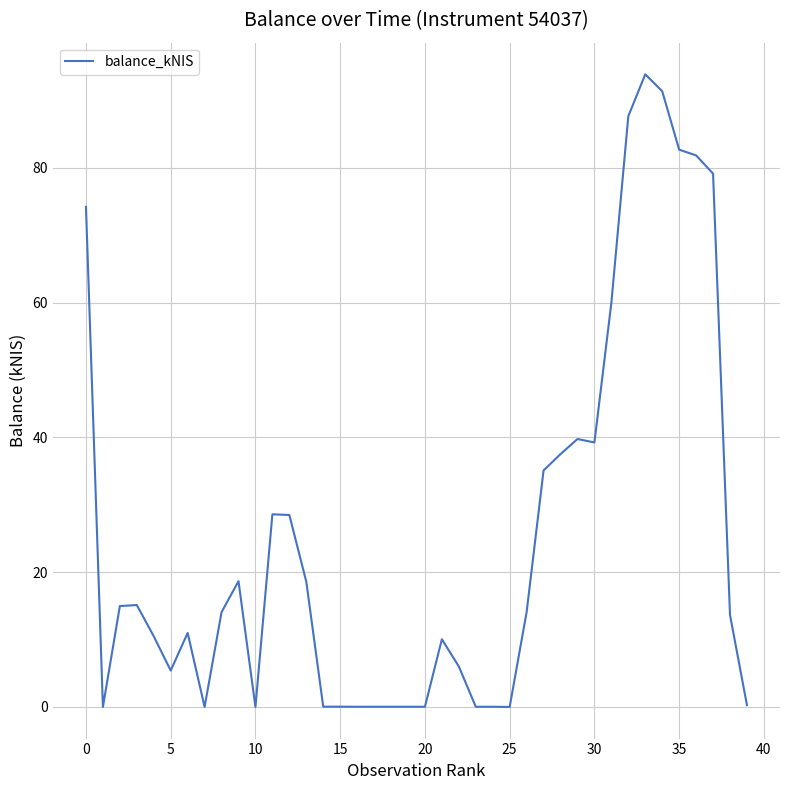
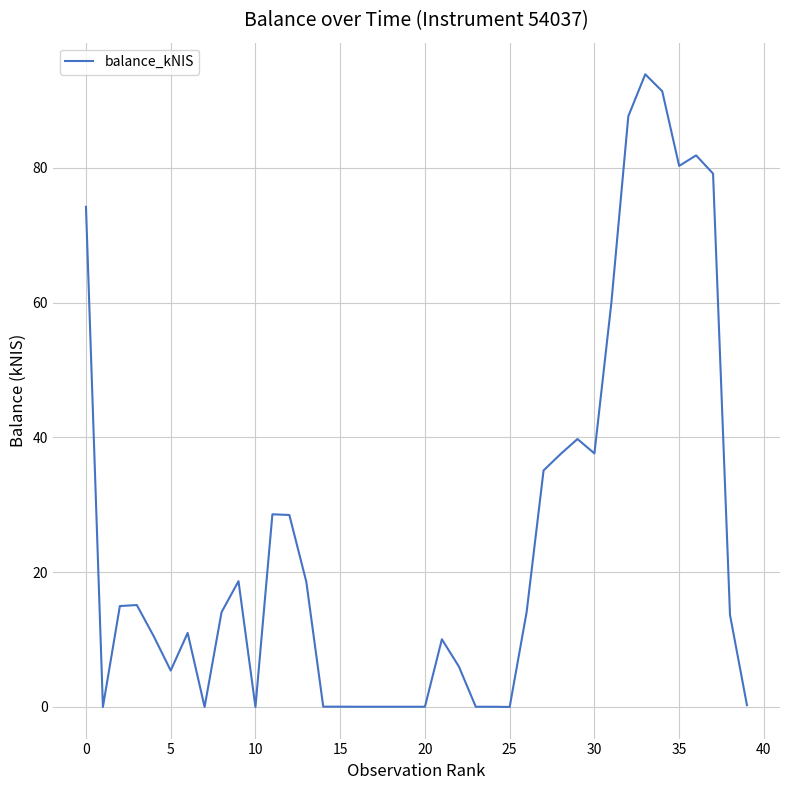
30: 39 -> 38
35: 83 -> 80
